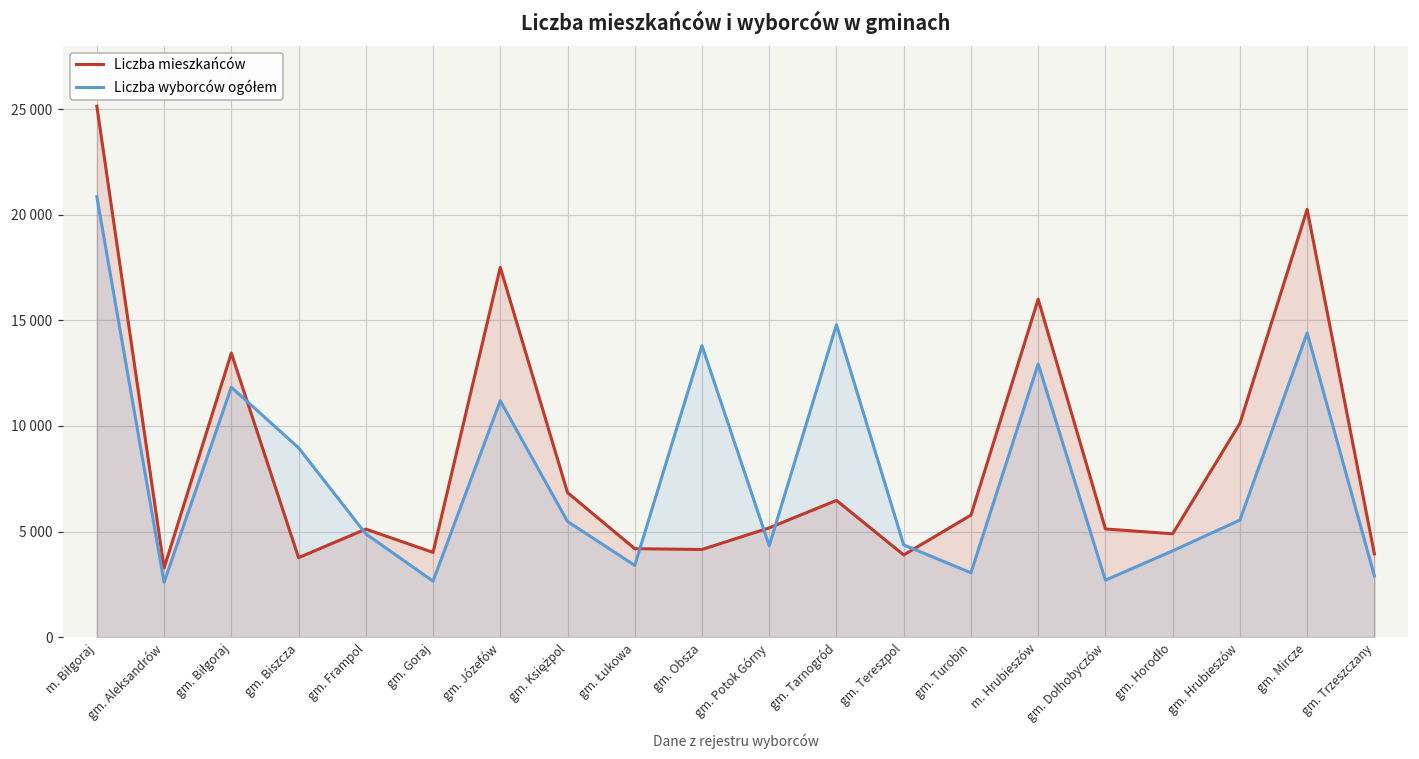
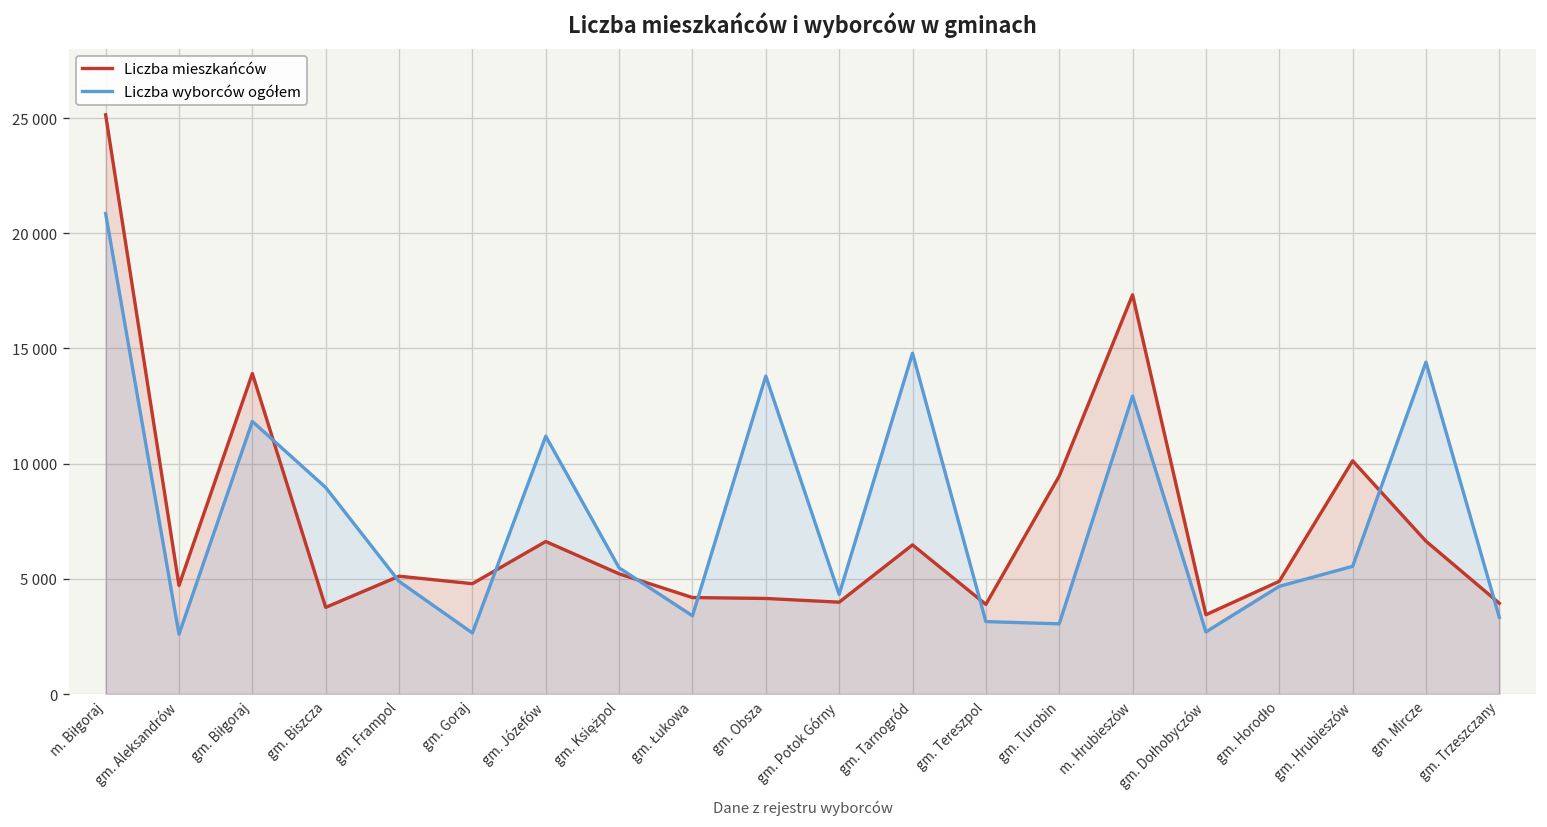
Liczba mieszkańców, gm. Aleksandrów: 3300 -> 4700
Liczba mieszkańców, gm. Biłgoraj: 13500 -> 13900
Liczba mieszkańców, gm. Goraj: 4000 -> 4800
Liczba mieszkańców, gm. Józefów: 17500 -> 6600
Liczba mieszkańców, gm. Księżpol: 6800 -> 5200
Liczba mieszkańców, gm. Potok Górny: 5200 -> 4000
Liczba wyborców ogółem, gm. Tereszpol: 4400 -> 3100
Liczba mieszkańców, gm. Turobin: 5800 -> 9500
Liczba mieszkańców, m. Hrubieszów: 16000 -> 17300
Liczba mieszkańców, gm. Dołhobyczów: 5100 -> 3400
Liczba wyborców ogółem, gm. Horodło: 4100 -> 4700
Liczba mieszkańców, gm. Mircze: 20300 -> 6600
Liczba wyborców ogółem, gm. Trzeszczany: 2900 -> 3300
